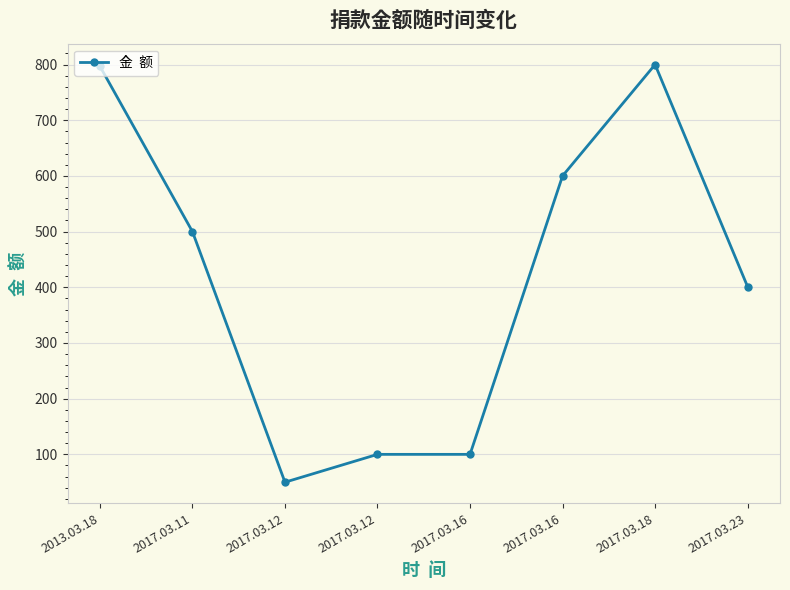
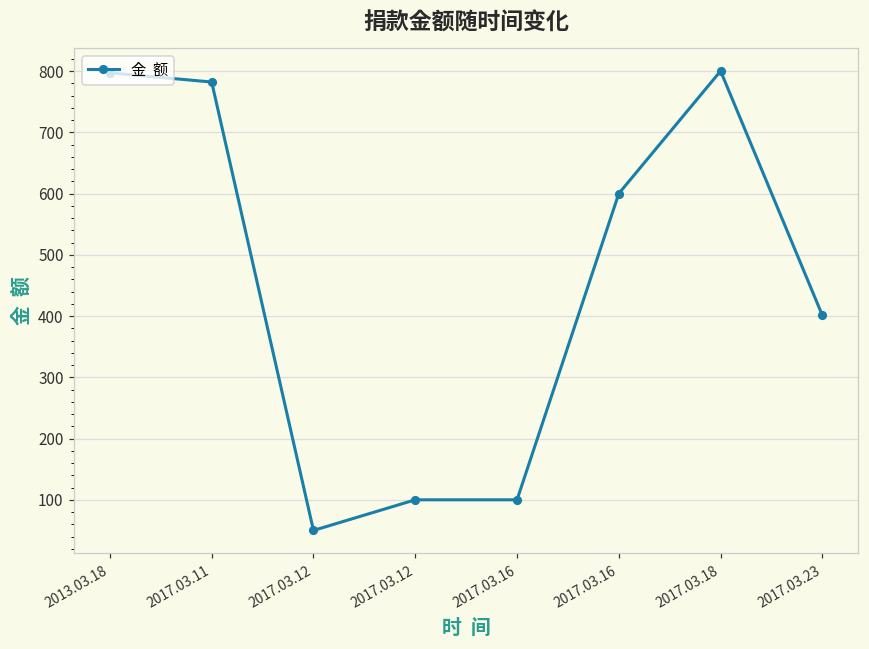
2017.03.11: 500 -> 780
